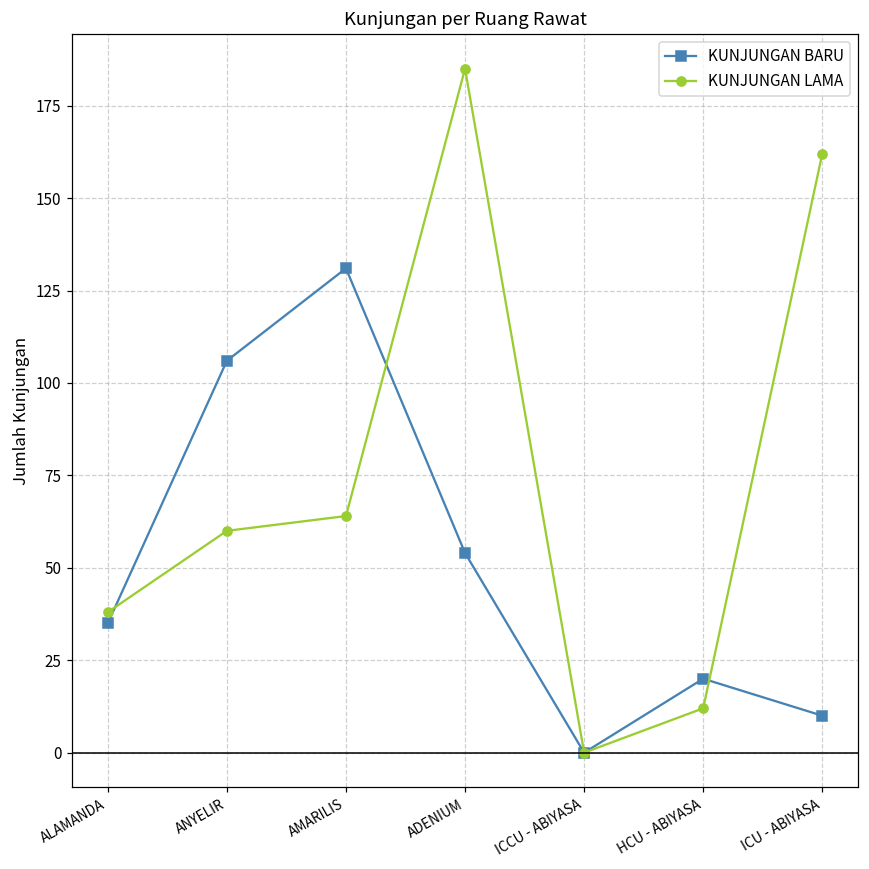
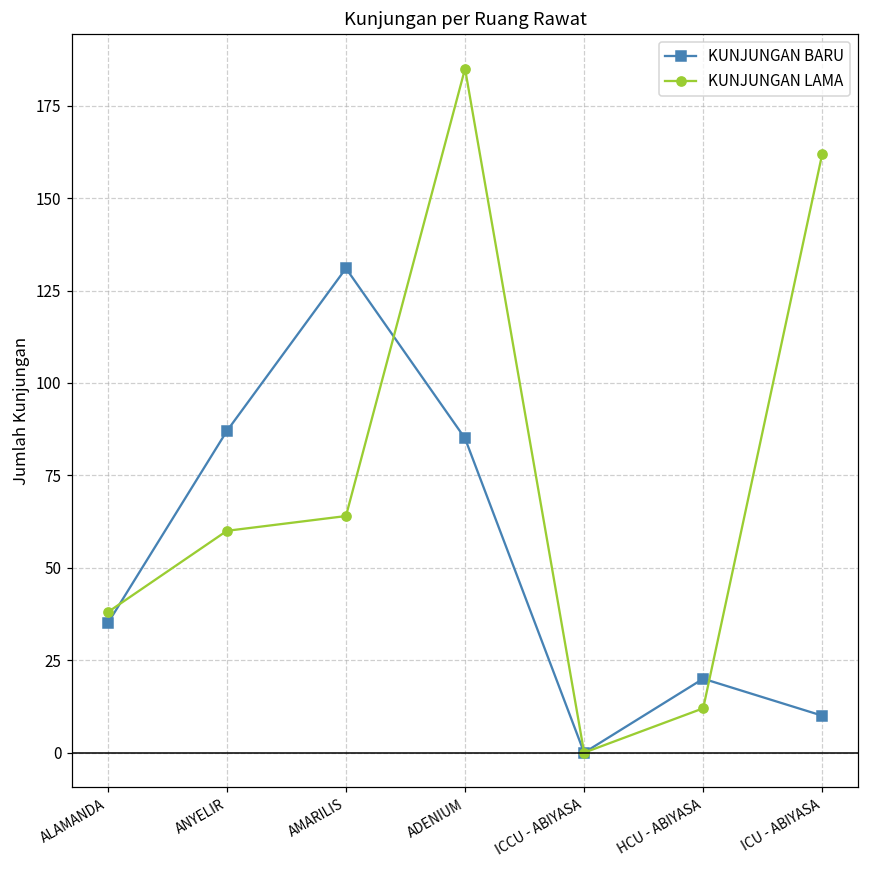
KUNJUNGAN BARU, ANYELIR: 106 -> 87
KUNJUNGAN BARU, ADENIUM: 54 -> 85
